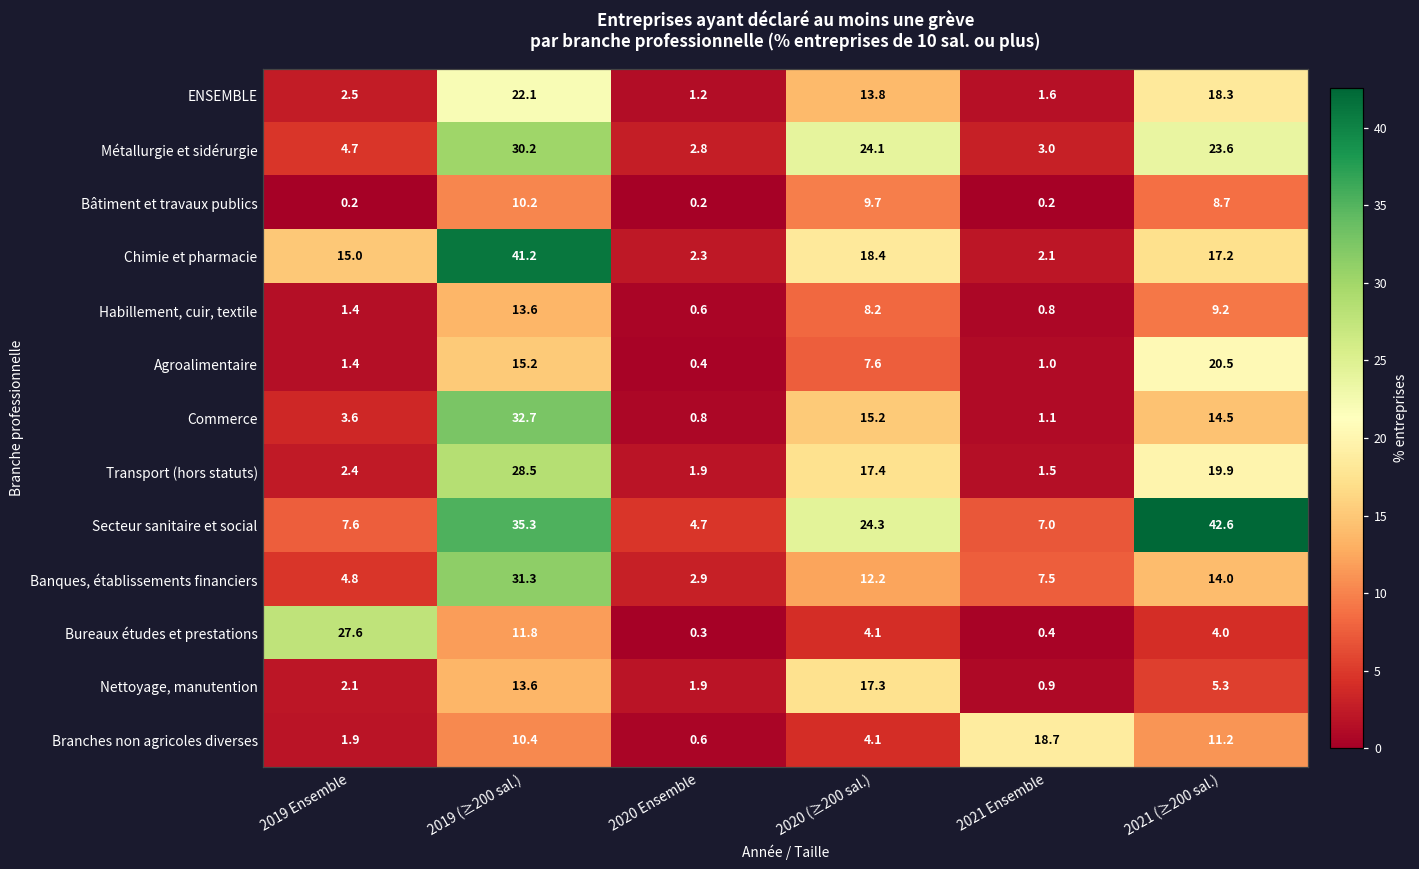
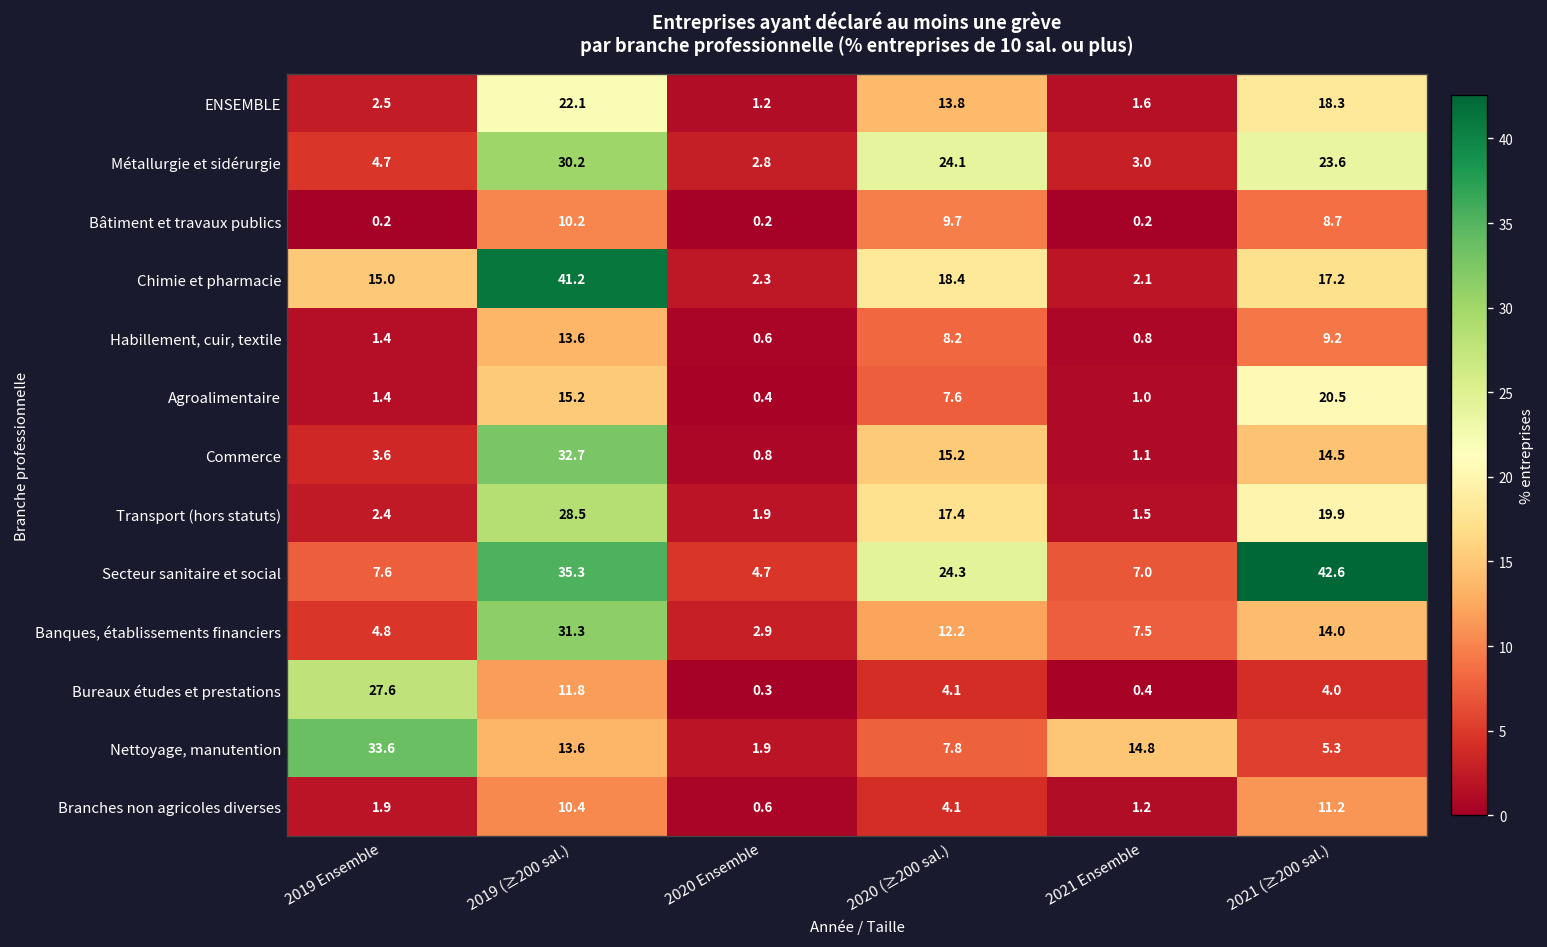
Nettoyage, manutention, 2019 Ensemble: 2.1 -> 33.6
Nettoyage, manutention, 2020 (≥200 sal.): 17.3 -> 7.8
Nettoyage, manutention, 2021 Ensemble: 0.9 -> 14.8
Branches non agricoles diverses, 2021 Ensemble: 18.7 -> 1.2
